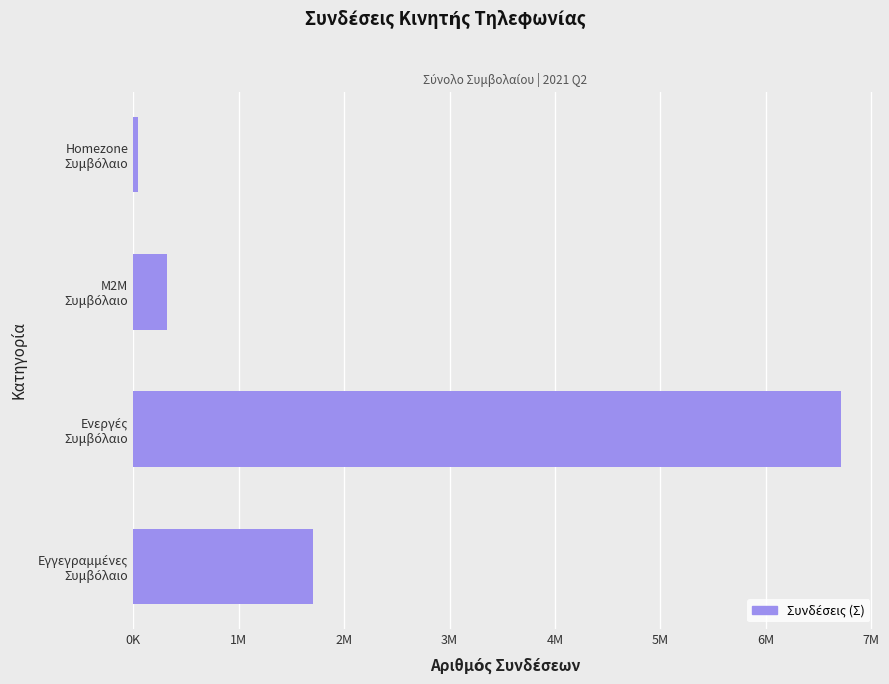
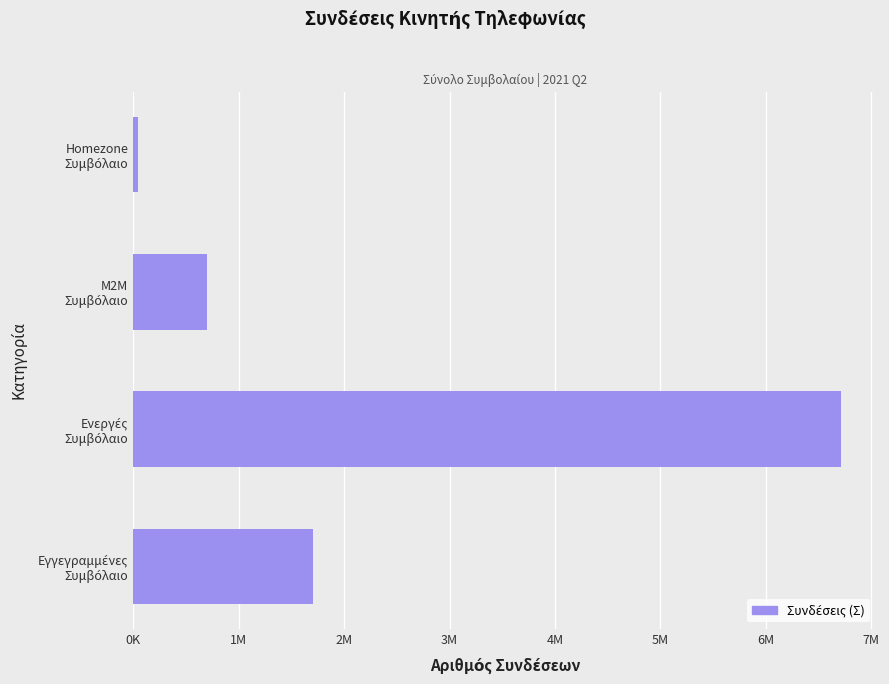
M2M Συμβόλαιο: 320000 -> 690000
